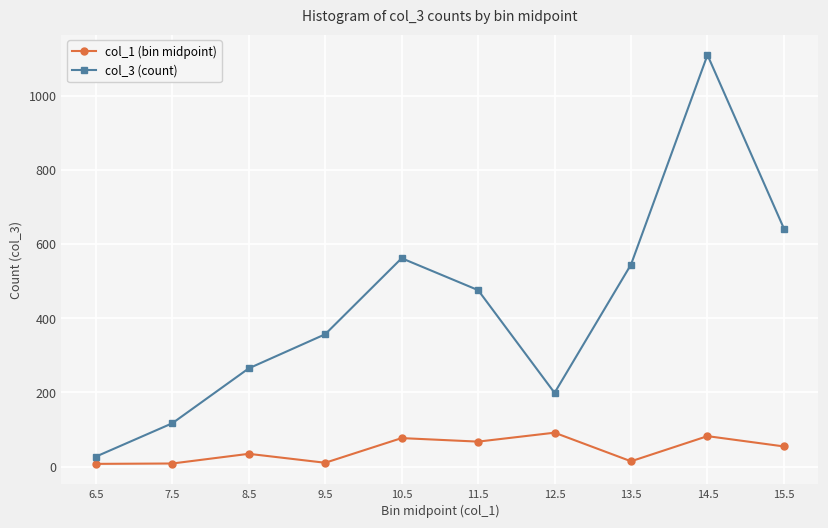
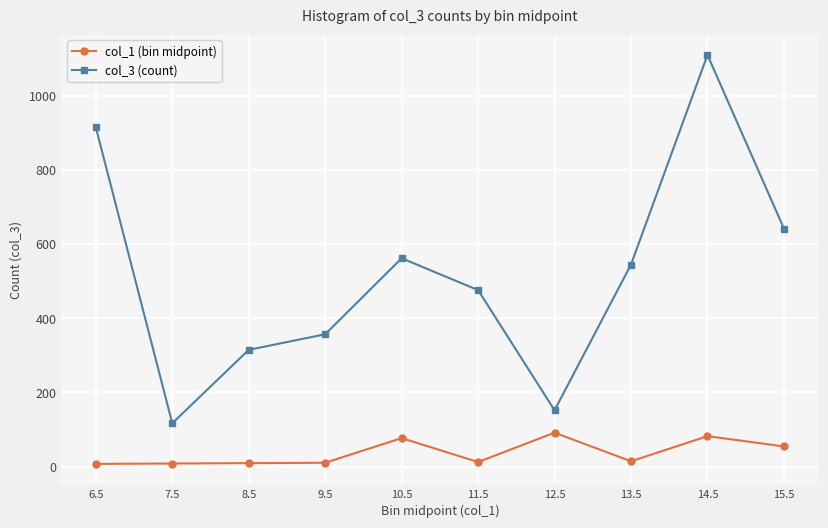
col_3 (count), 6.5: 30 -> 920
col_1 (bin midpoint), 8.5: 30 -> 10
col_3 (count), 8.5: 270 -> 320
col_1 (bin midpoint), 11.5: 70 -> 10
col_3 (count), 12.5: 200 -> 150
